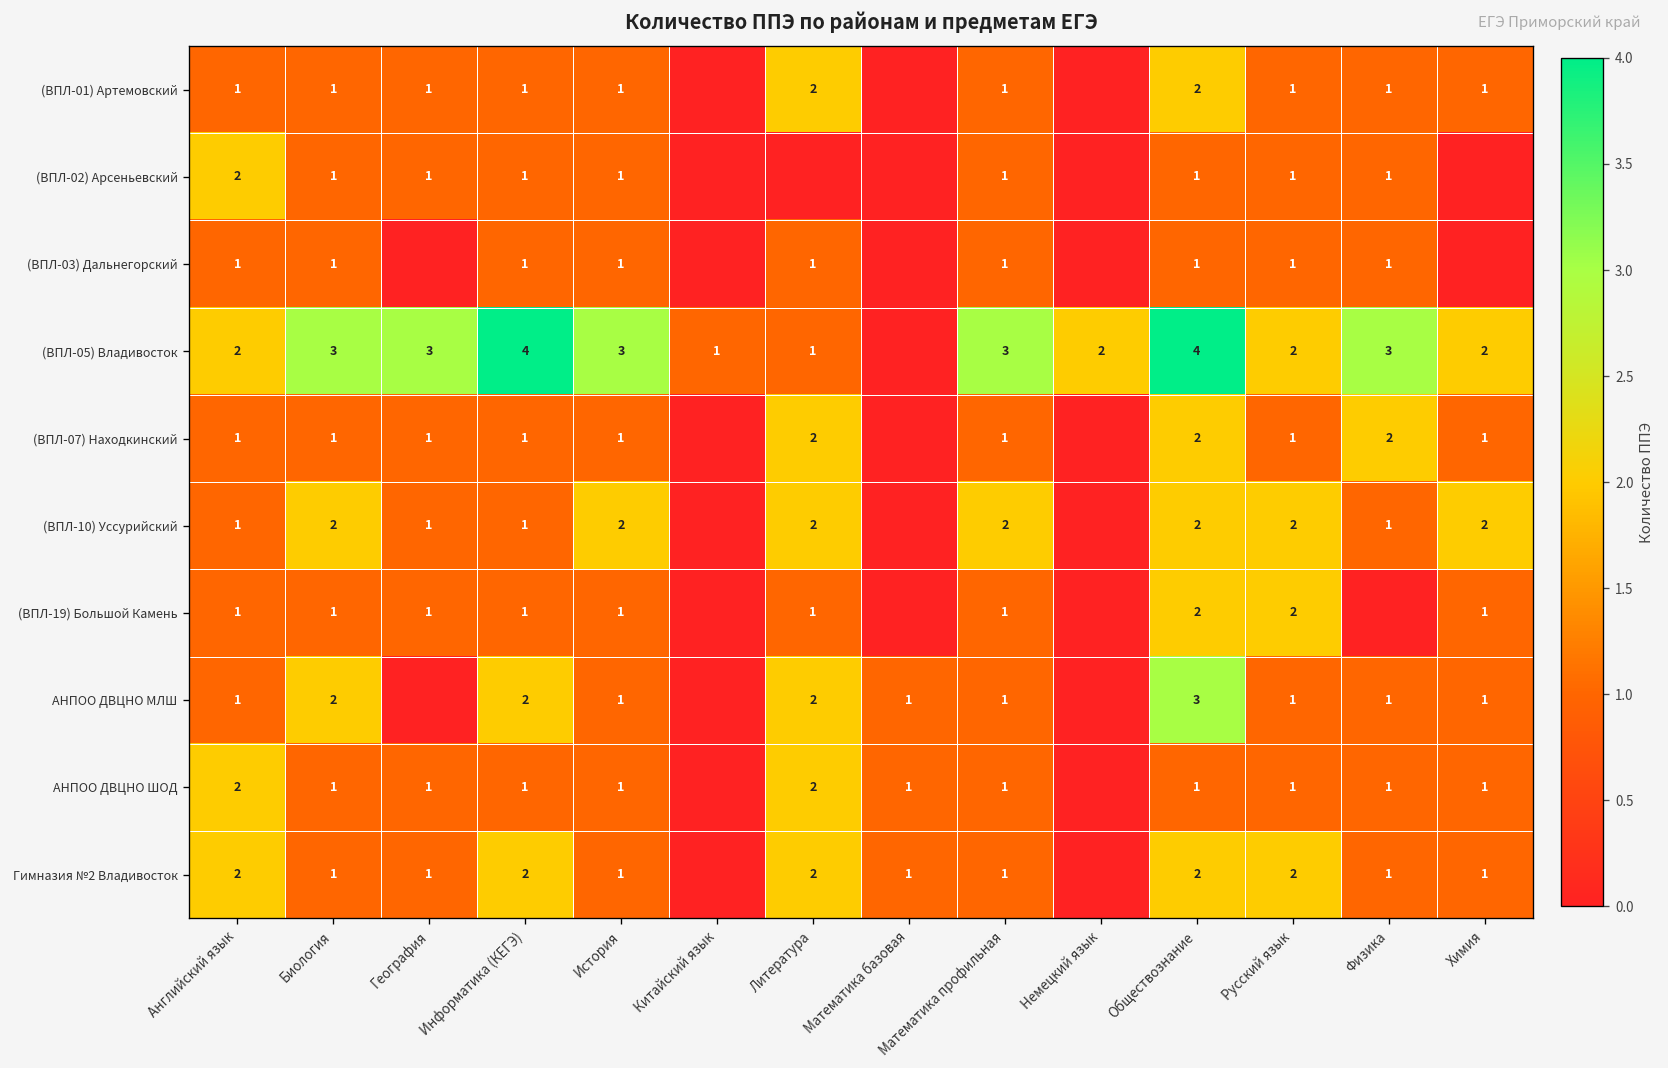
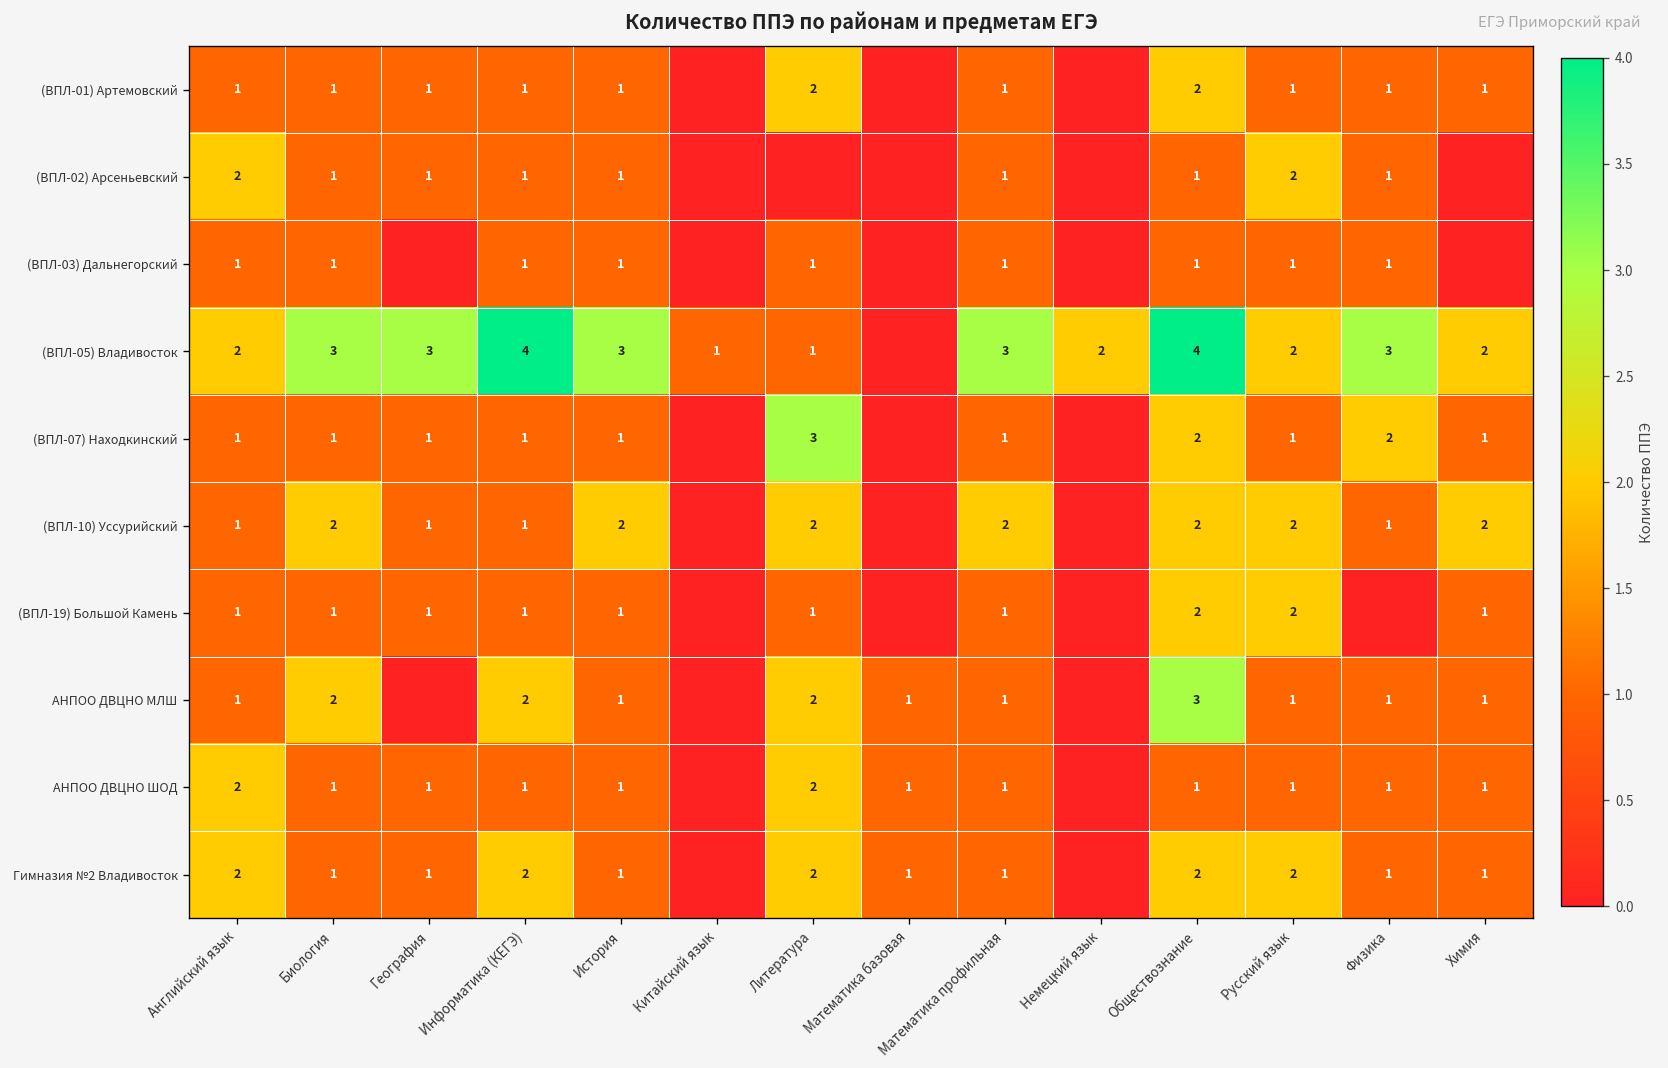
(ВПЛ-02) Арсеньевский, Русский язык: 1 -> 2
(ВПЛ-07) Находкинский, Литература: 2 -> 3
